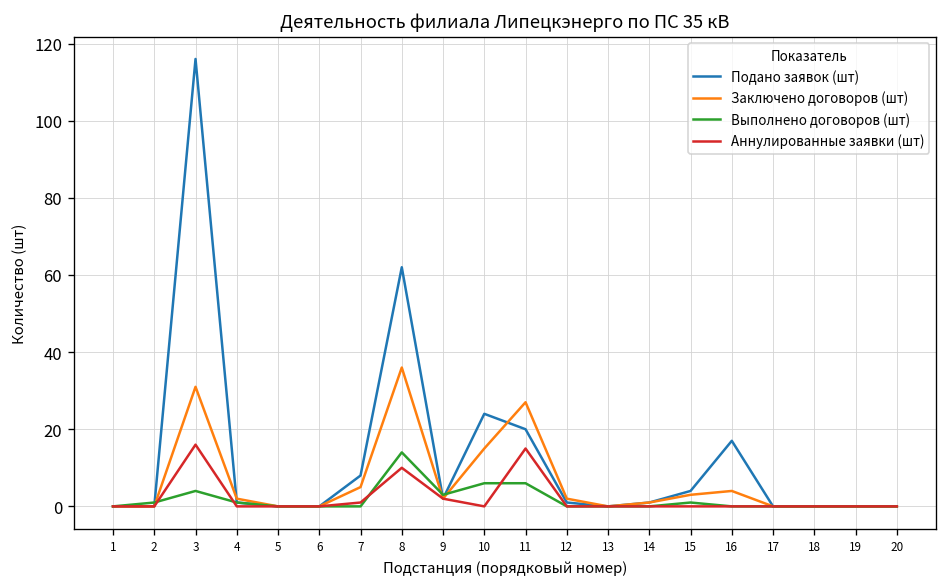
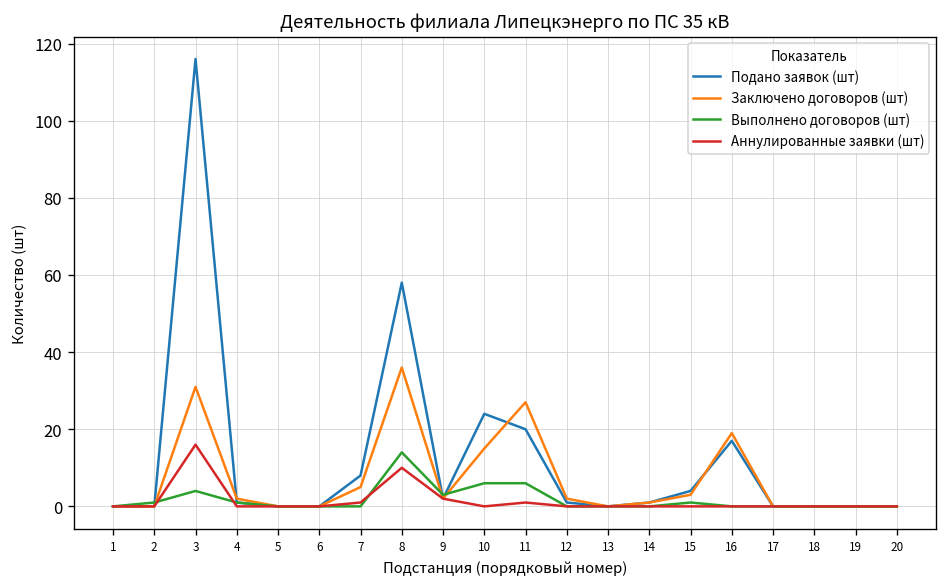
Подано заявок (шт), 8: 62 -> 58
Аннулированные заявки (шт), 11: 15 -> 1
Заключено договоров (шт), 16: 4 -> 19
